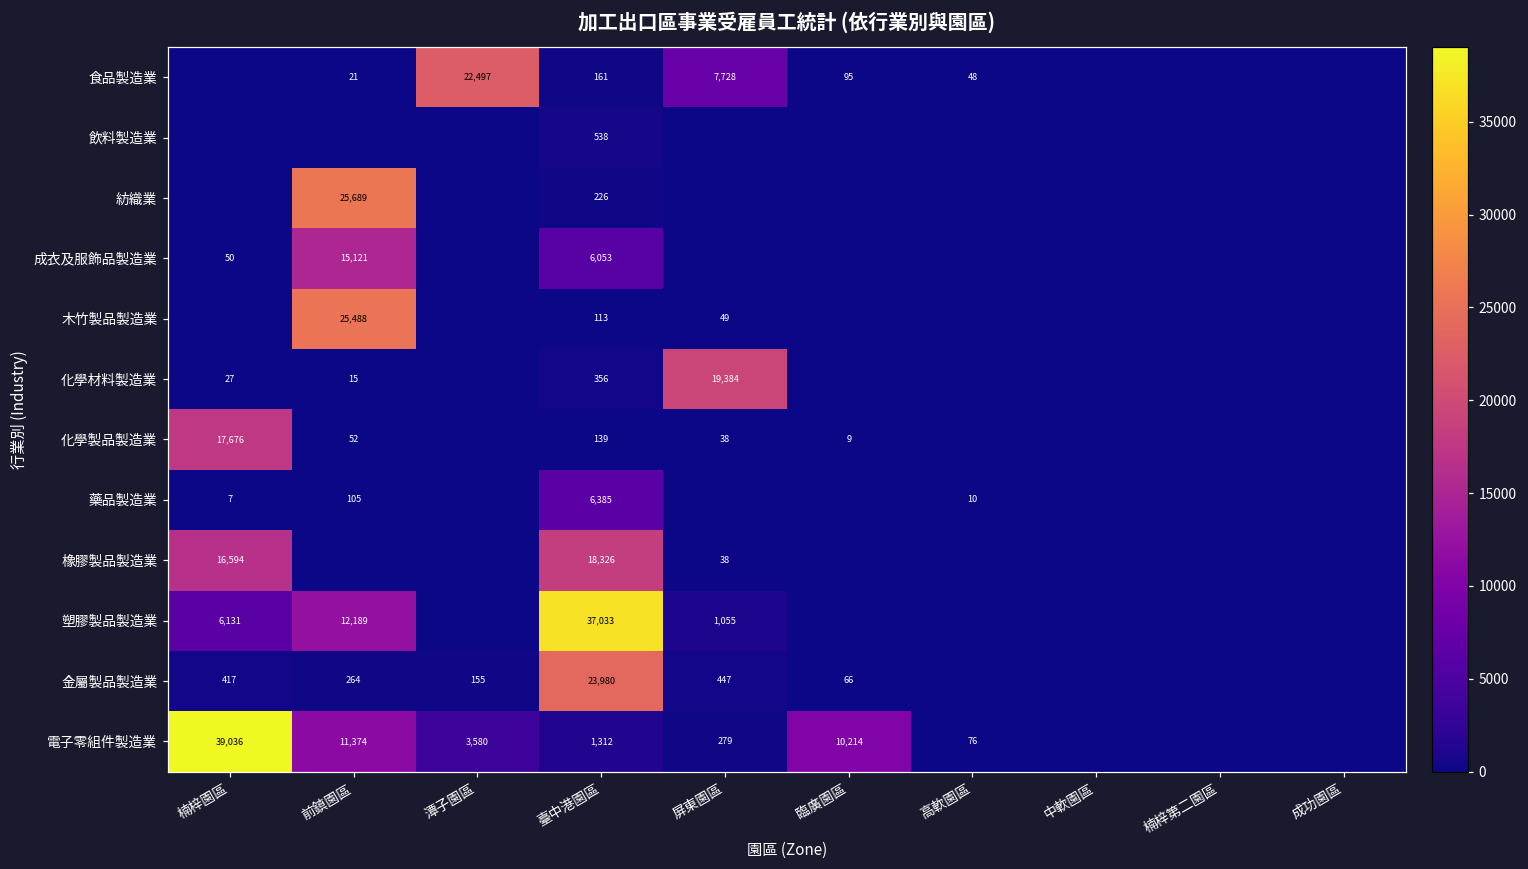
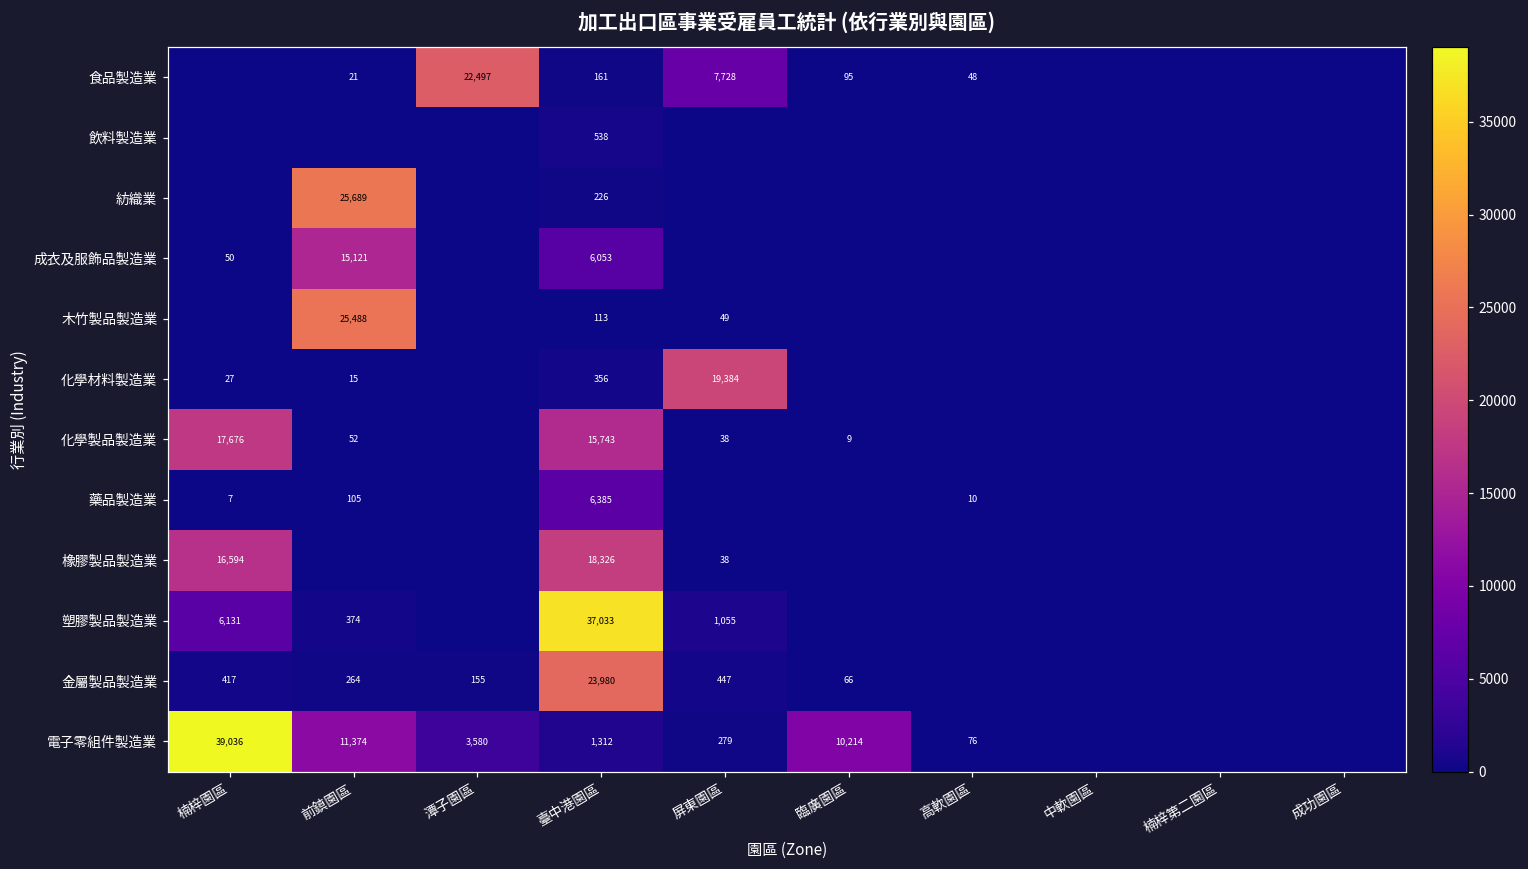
化學製品製造業, 臺中港園區: 139 -> 15,743
塑膠製品製造業, 前鎮園區: 12,189 -> 374
